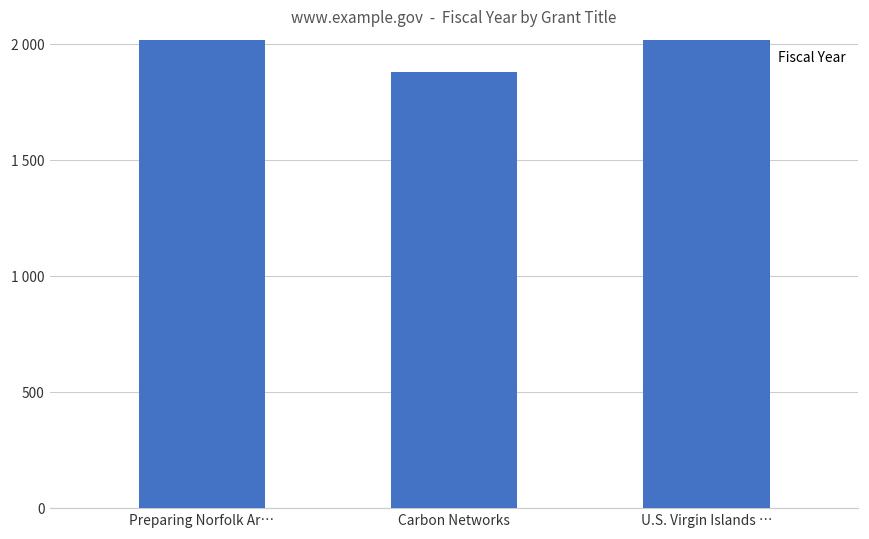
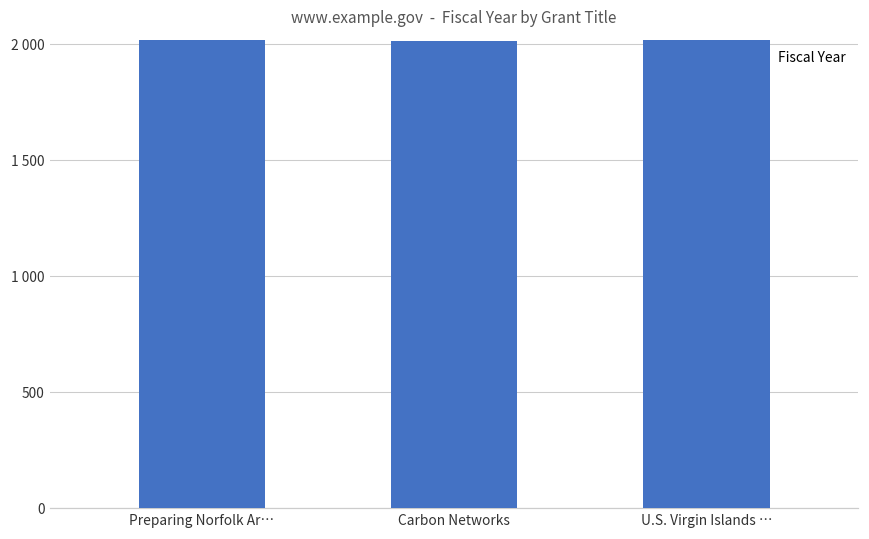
Carbon Networks: 1880 -> 2010
